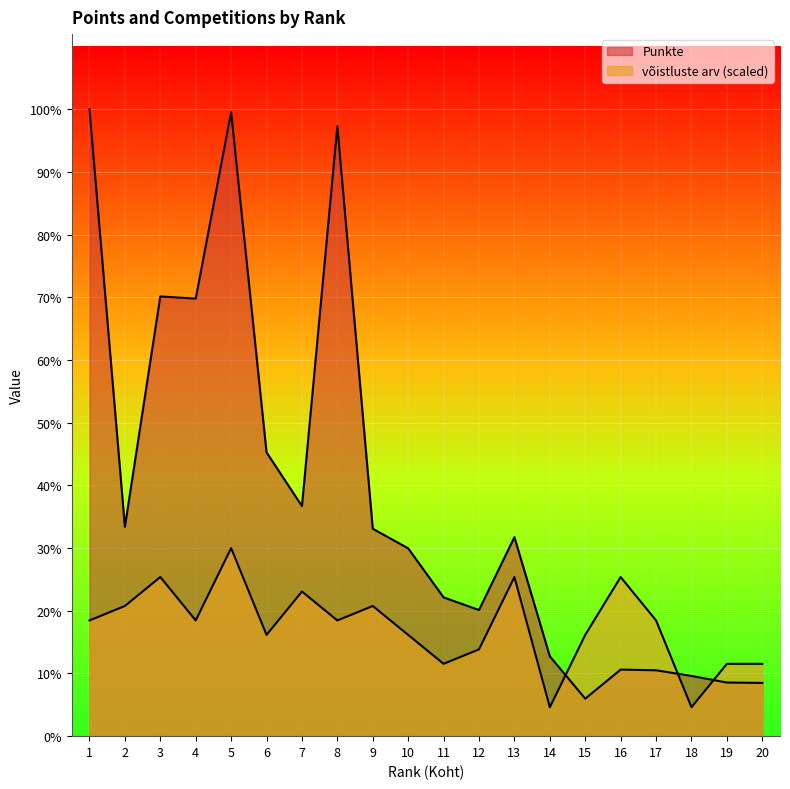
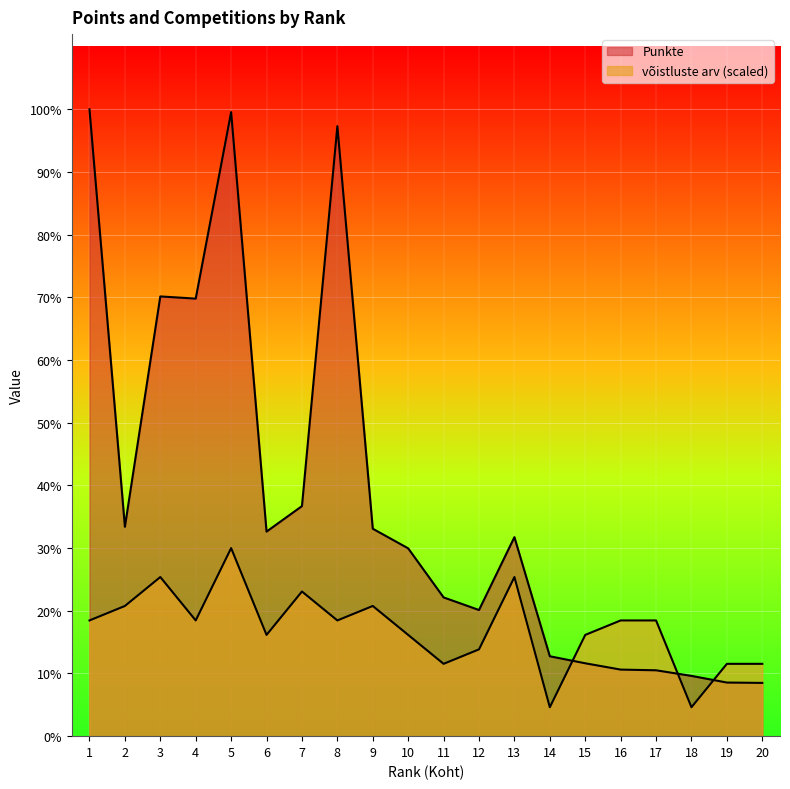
Punkte, 6: 45% -> 33%
Punkte, 15: 6% -> 12%
võistluste arv (scaled), 16: 25% -> 18%
